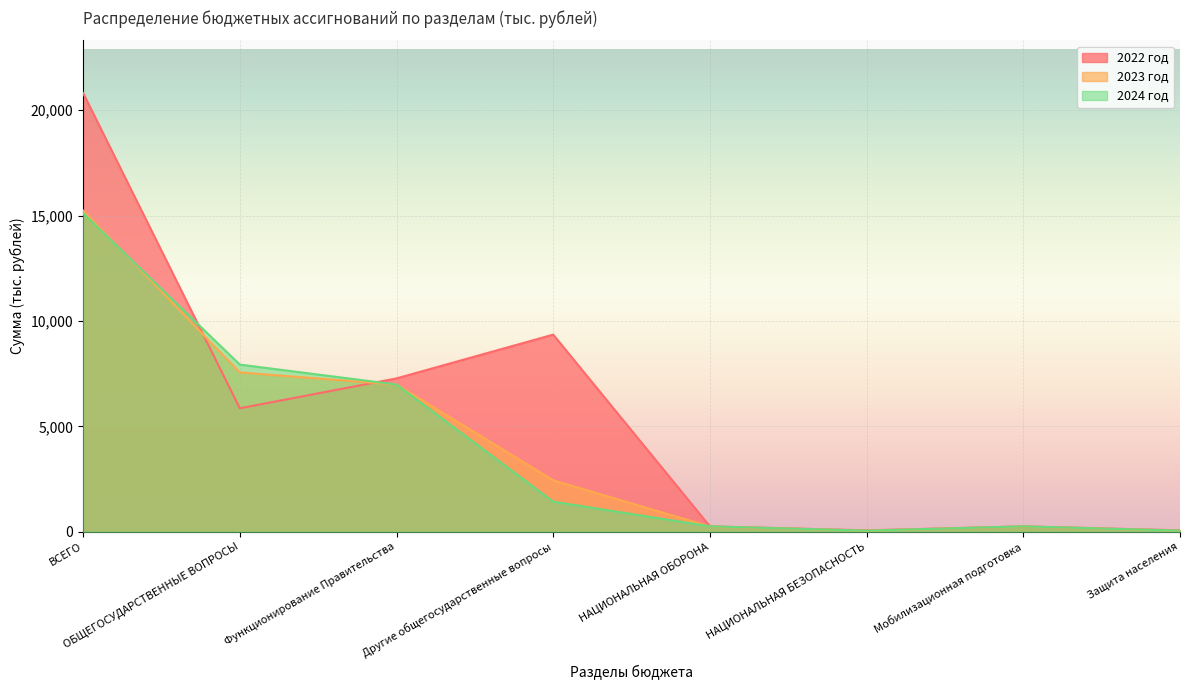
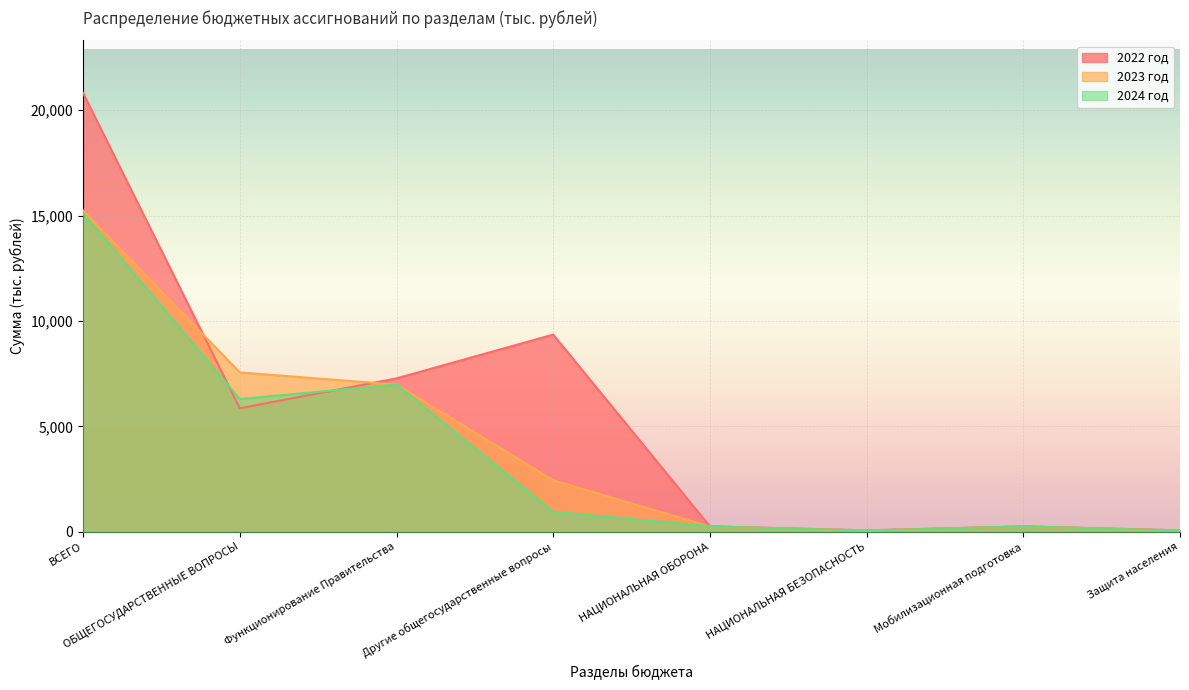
2024 год, ОБЩЕГОСУДАРСТВЕННЫЕ ВОПРОСЫ: 7,900 -> 6,300
2024 год, Другие общегосударственные вопросы: 1,400 -> 900
